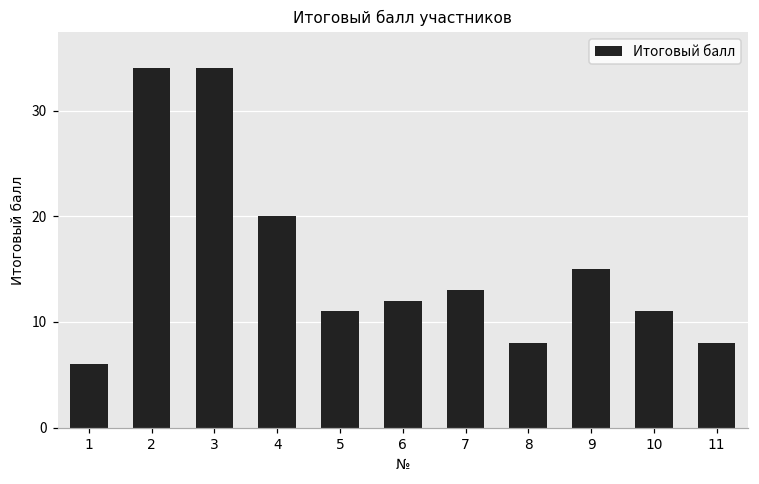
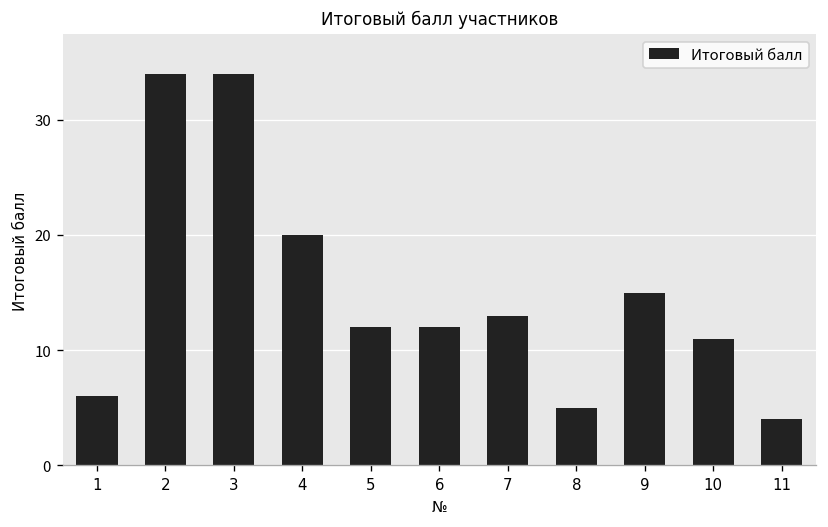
5: 11 -> 12
8: 8 -> 5
11: 8 -> 4
